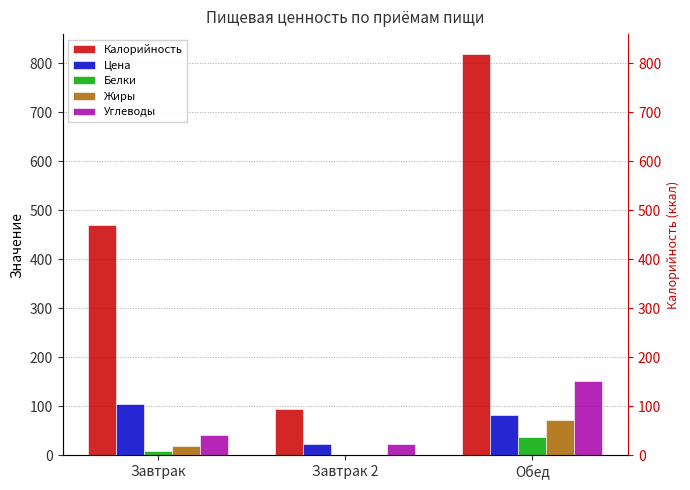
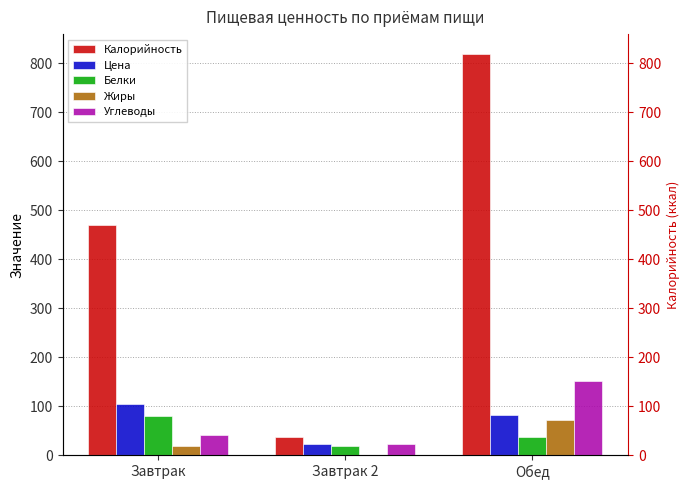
Белки, Завтрак: 10 -> 80
Калорийность, Завтрак 2: 90 -> 40
Белки, Завтрак 2: 0 -> 20
